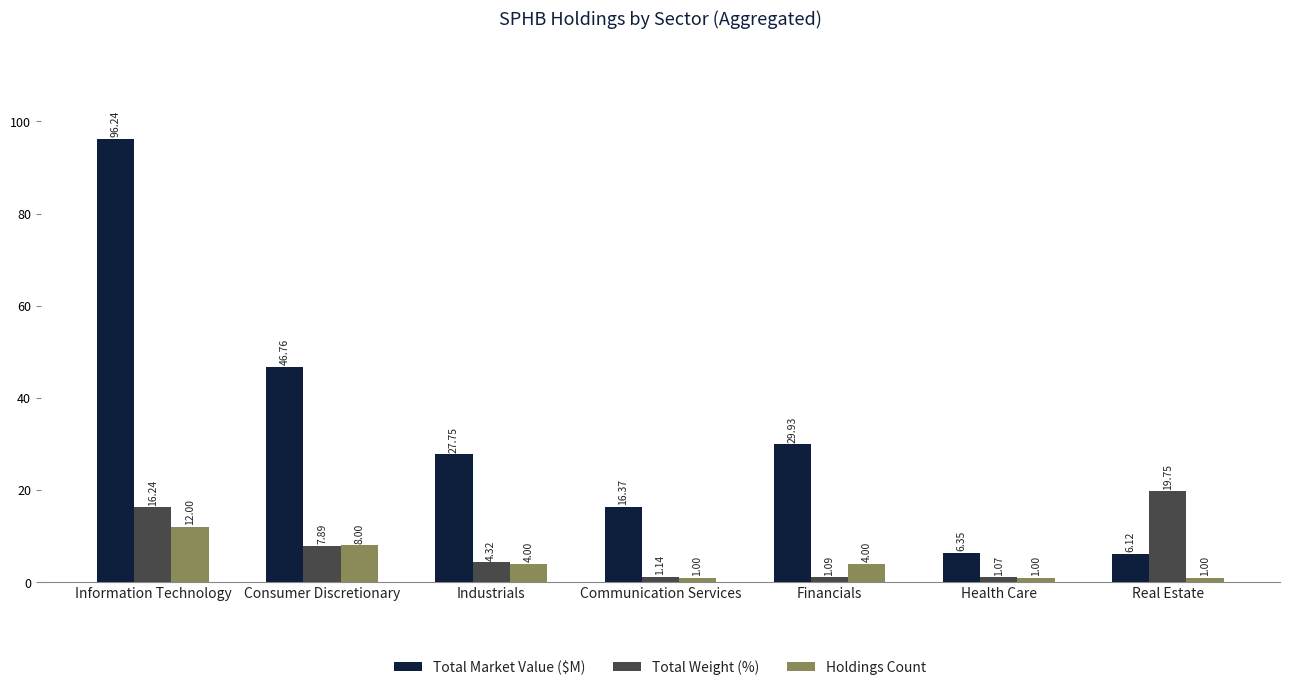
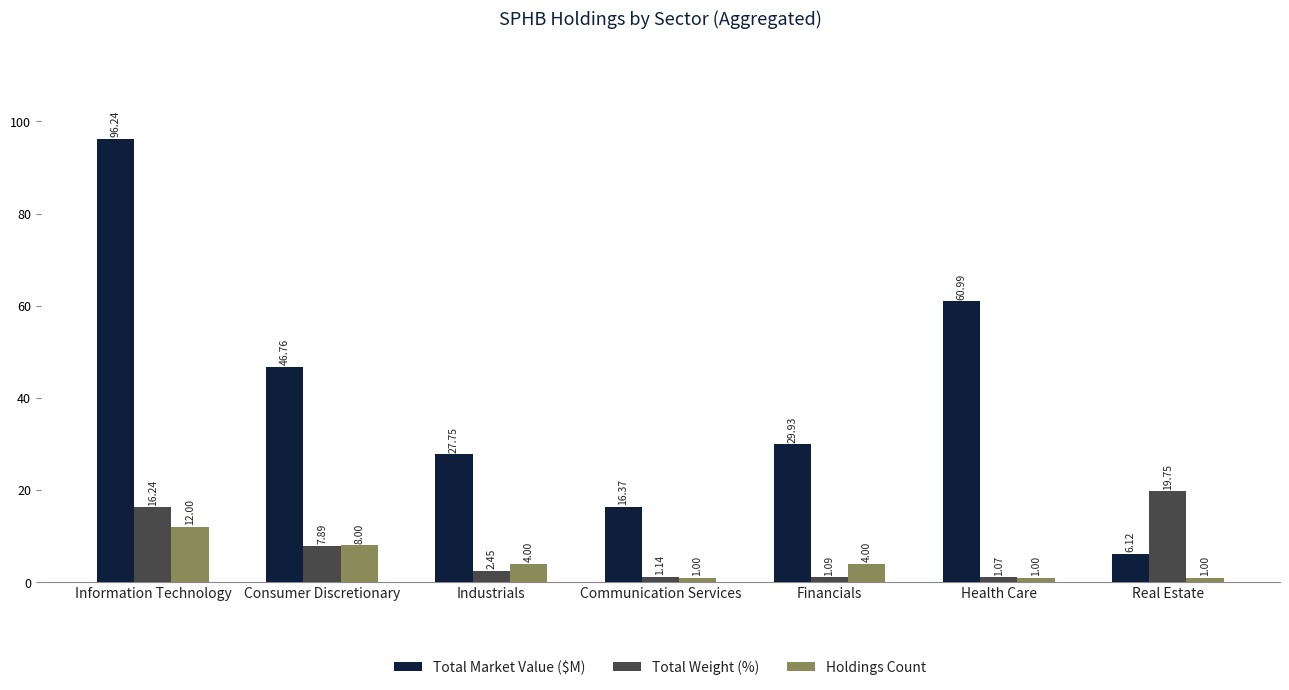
Total Weight (%), Industrials: 4.32 -> 2.45
Total Market Value ($M), Health Care: 6.35 -> 60.99
